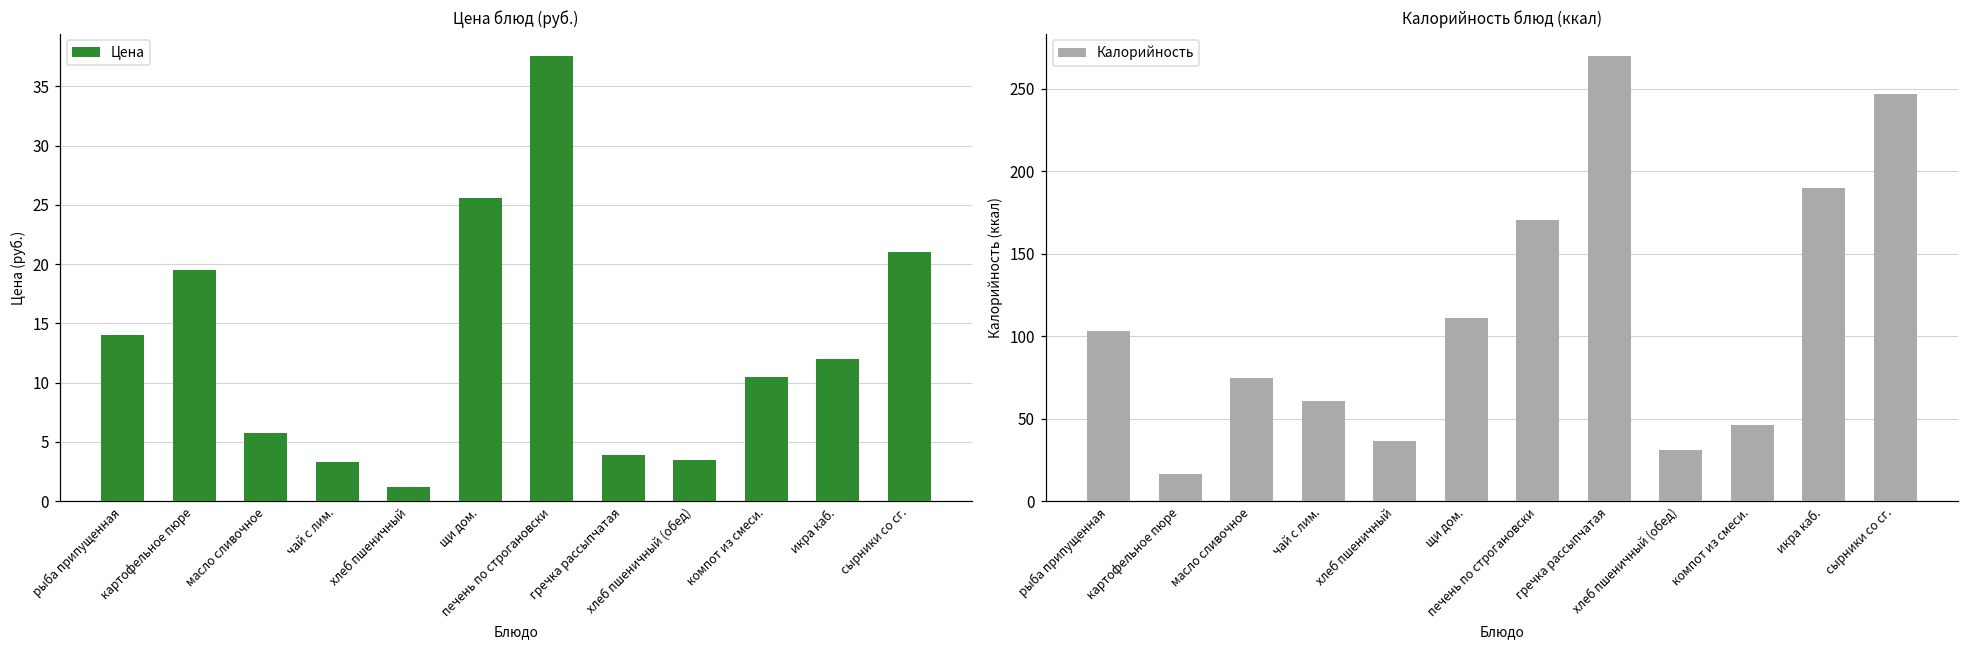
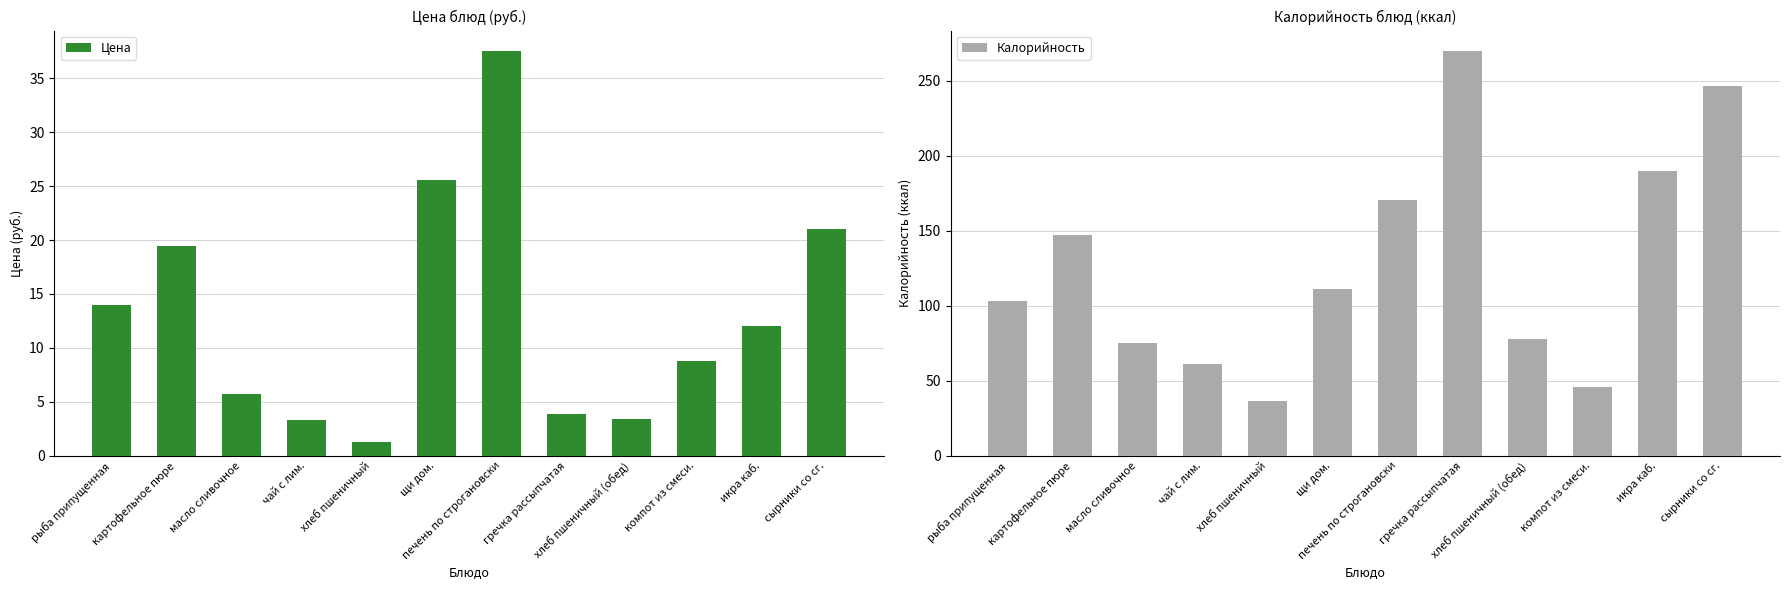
Цена блюд (руб.), компот из смеси.: 10.5 -> 8.8
Калорийность блюд (ккал), картофельное пюре: 17 -> 147
Калорийность блюд (ккал), хлеб пшеничный (обед): 31 -> 78
